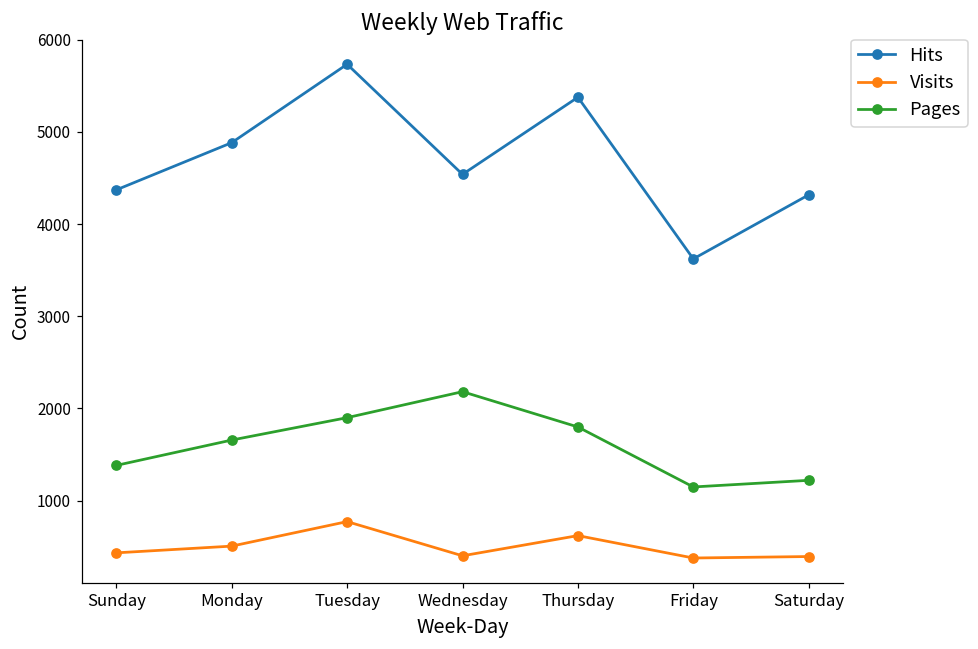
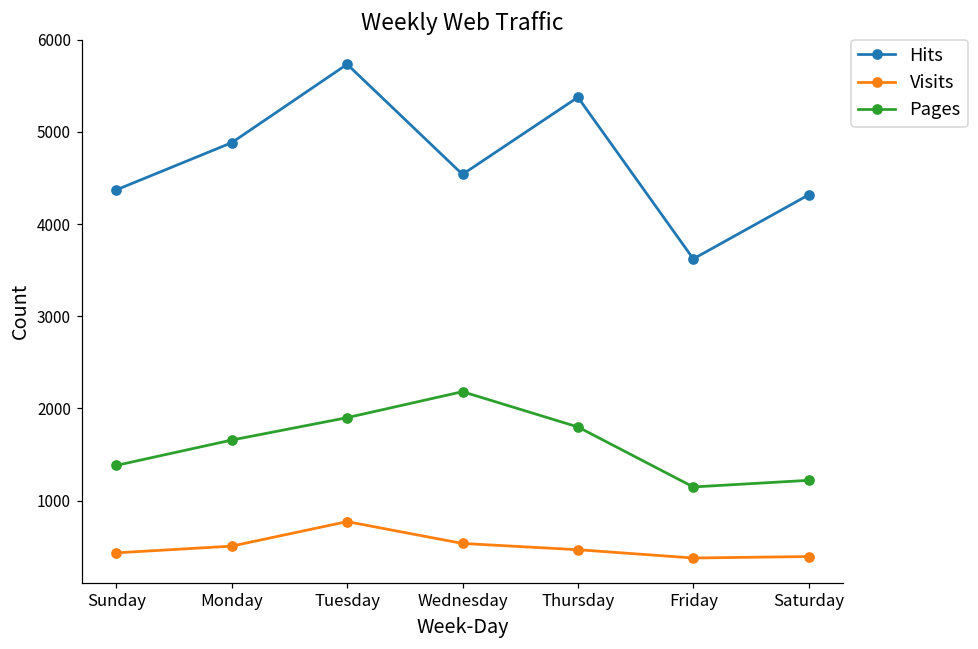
Visits, Wednesday: 400 -> 500
Visits, Thursday: 600 -> 500
